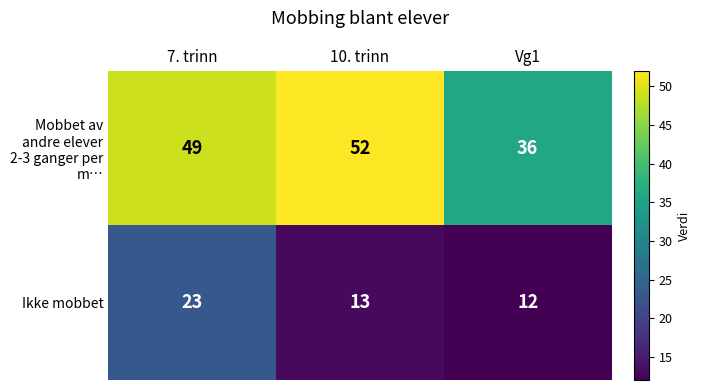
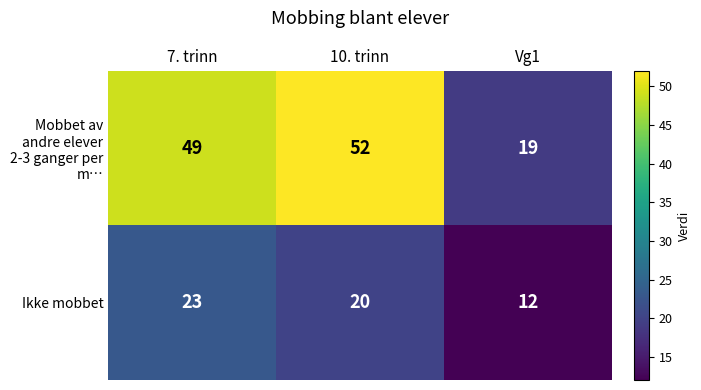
Mobbet av andre elever 2-3 ganger per m…, Vg1: 36 -> 19
Ikke mobbet, 10. trinn: 13 -> 20
